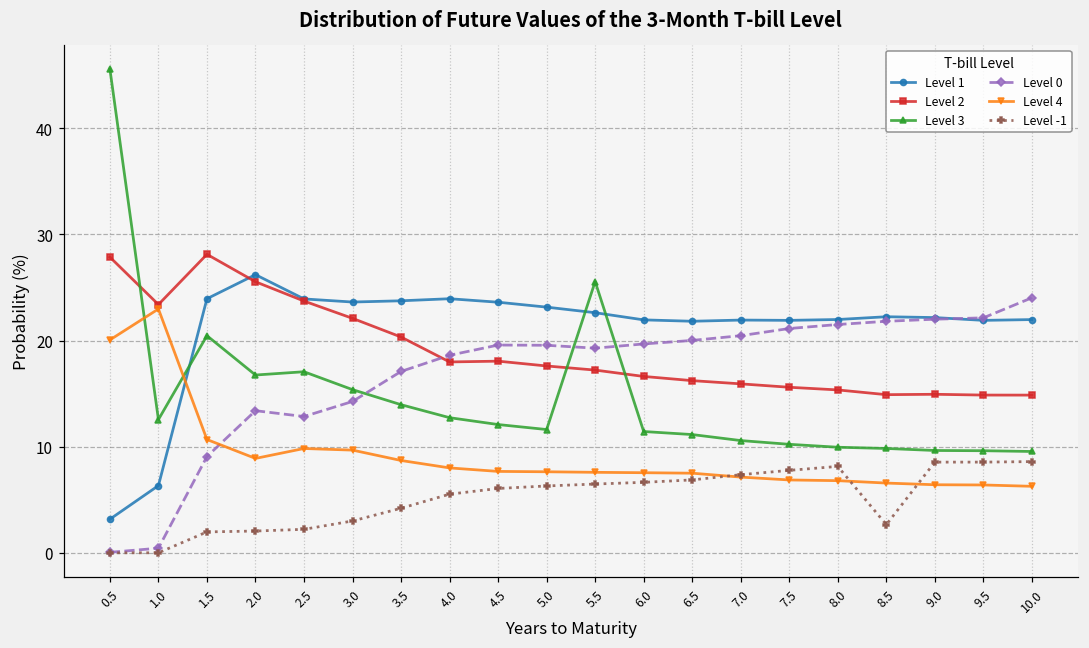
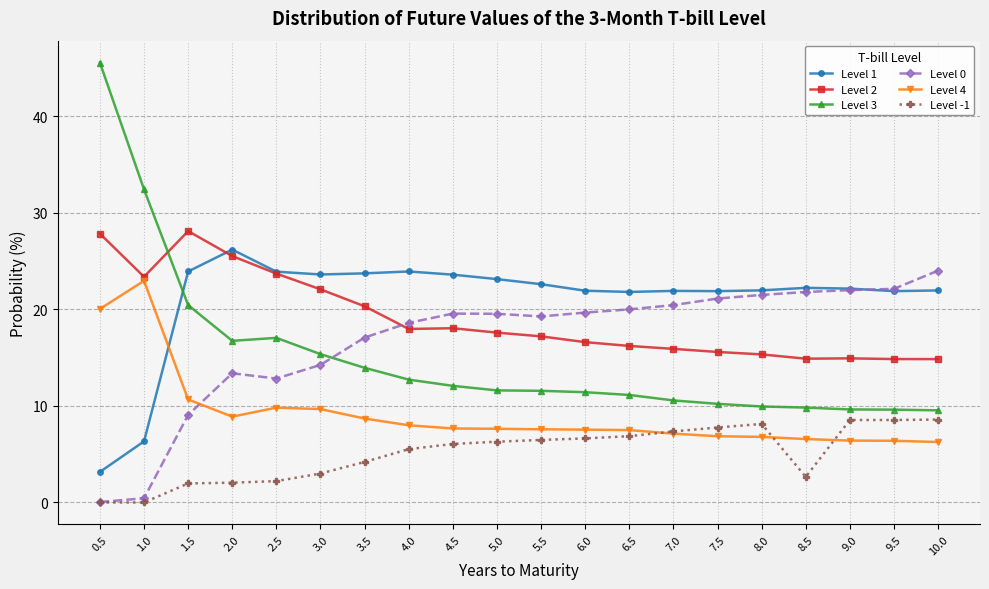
Level 3, 1.0: 13 -> 32
Level 3, 5.5: 26 -> 12
